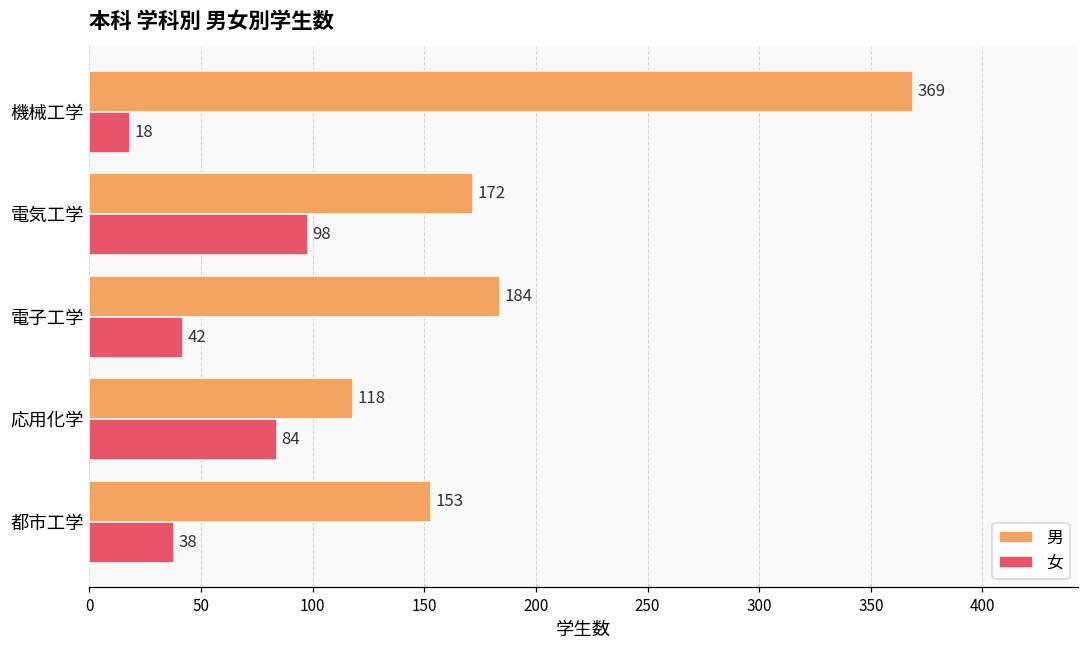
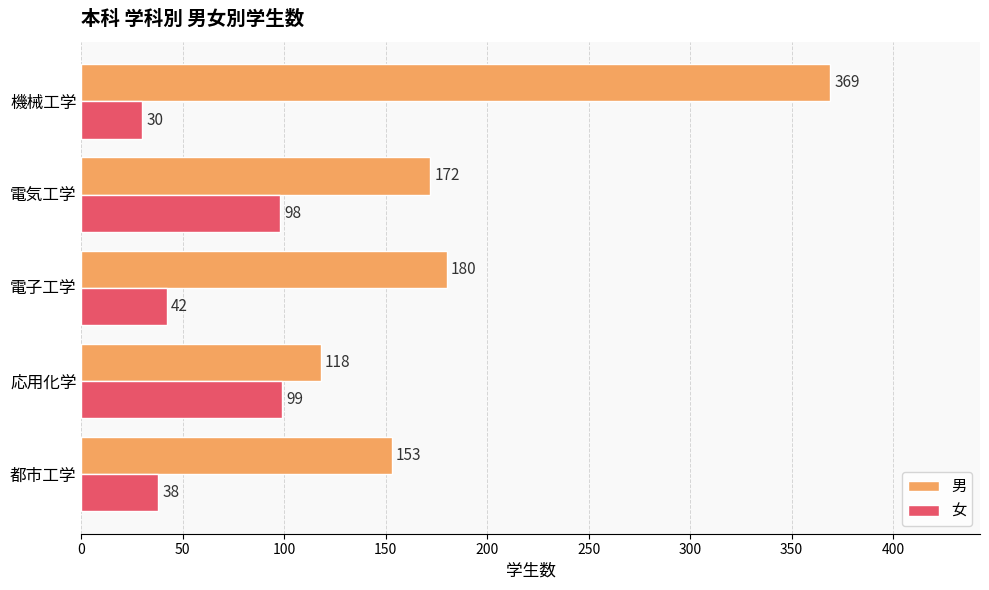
女, 機械工学: 18 -> 30
男, 電子工学: 184 -> 180
女, 応用化学: 84 -> 99
